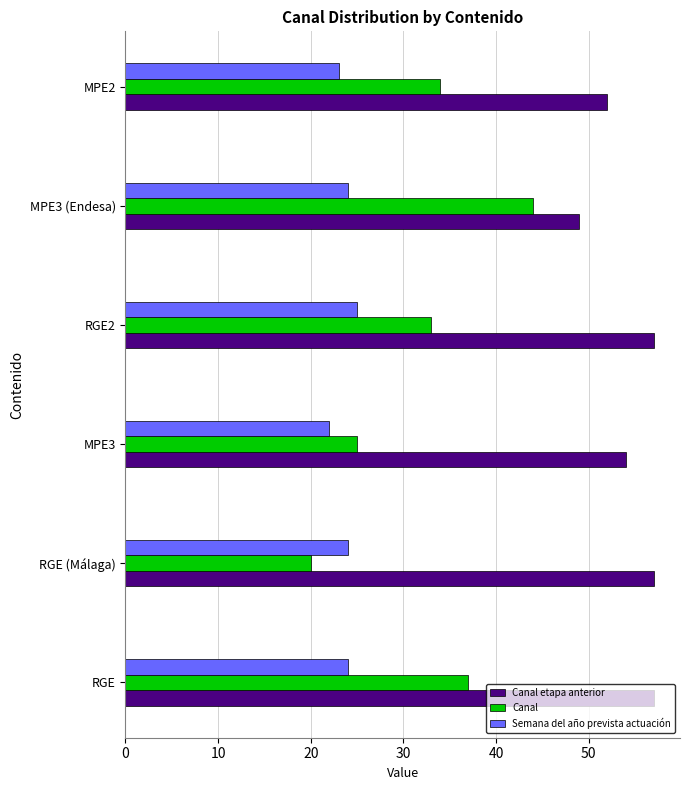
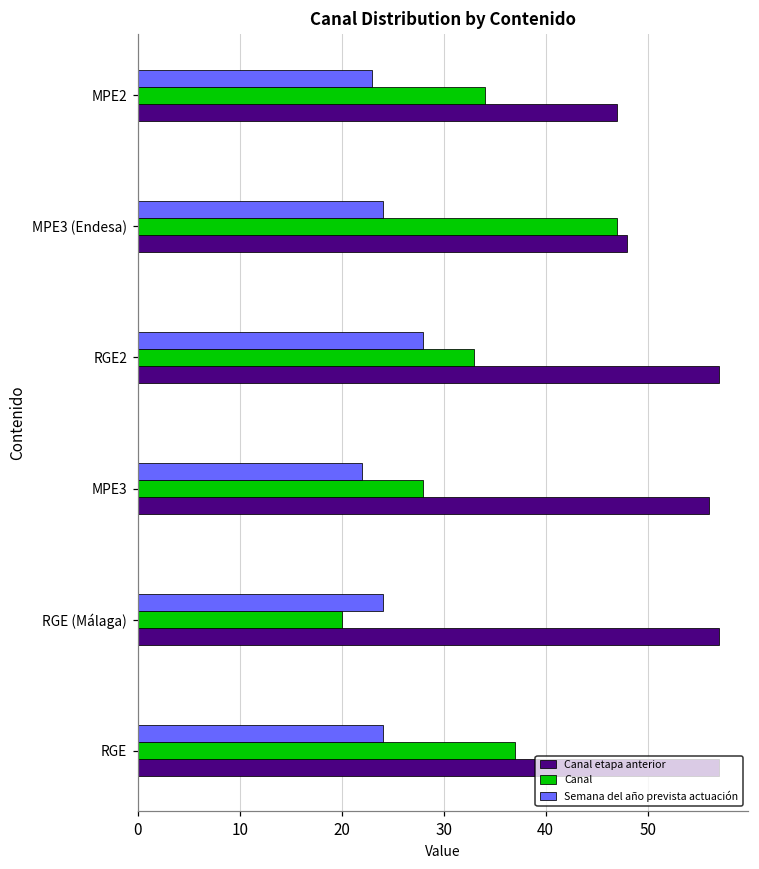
Canal etapa anterior, MPE2: 52 -> 47
Canal, MPE3 (Endesa): 44 -> 47
Canal etapa anterior, MPE3 (Endesa): 49 -> 48
Semana del año prevista actuación, RGE2: 25 -> 28
Canal, MPE3: 25 -> 28
Canal etapa anterior, MPE3: 54 -> 56
